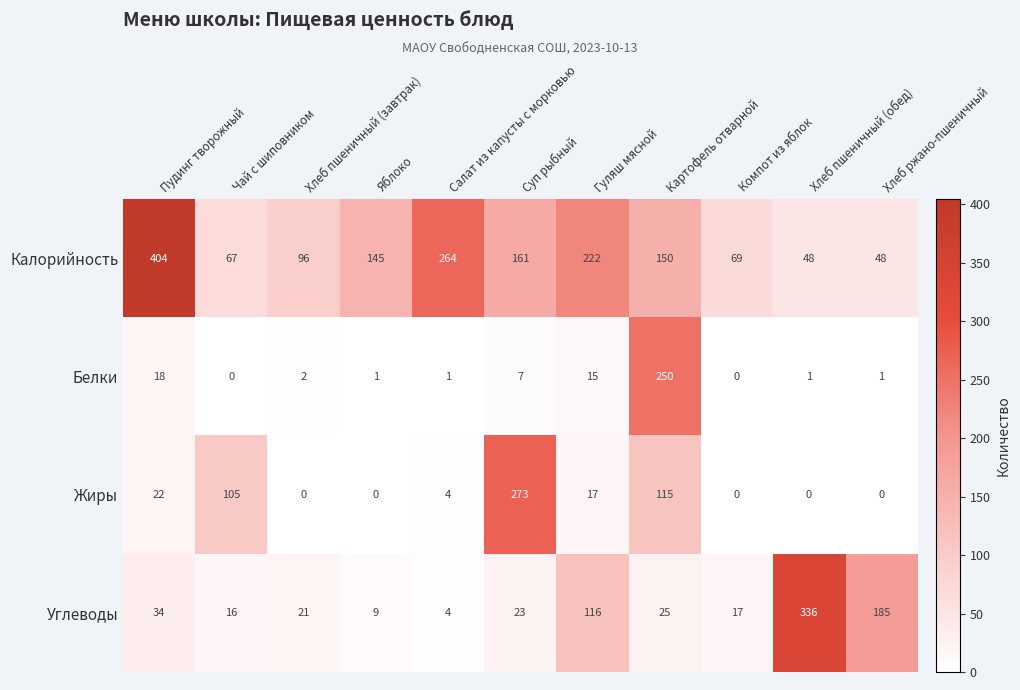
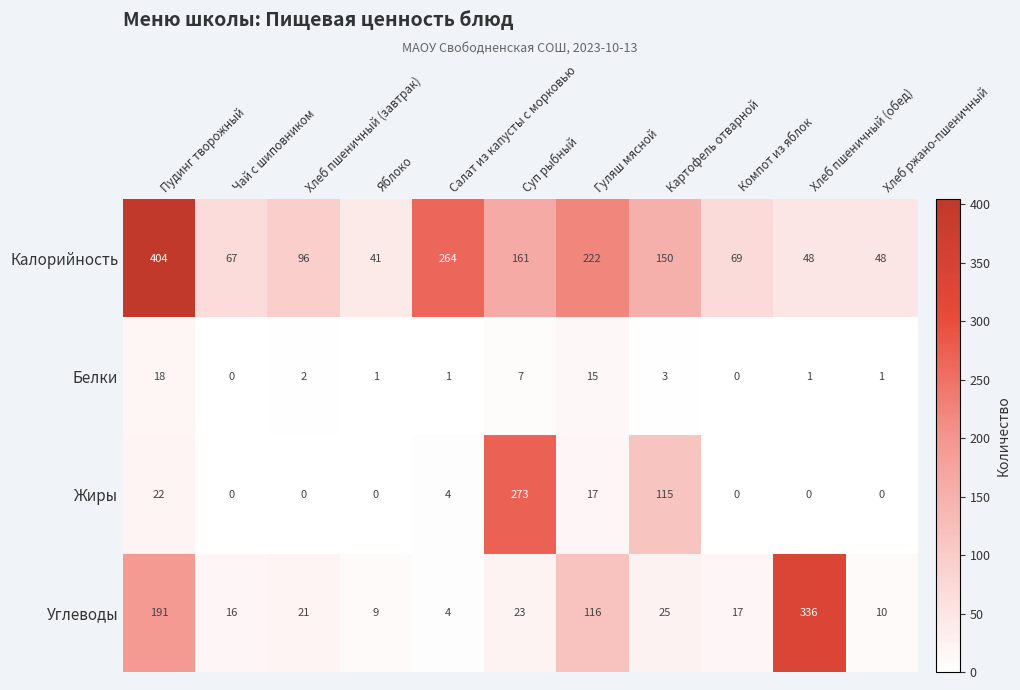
Калорийность, Яблоко: 145 -> 41
Белки, Картофель отварной: 250 -> 3
Жиры, Чай с шиповником: 105 -> 0
Углеводы, Пудинг творожный: 34 -> 191
Углеводы, Хлеб ржано-пшеничный: 185 -> 10
